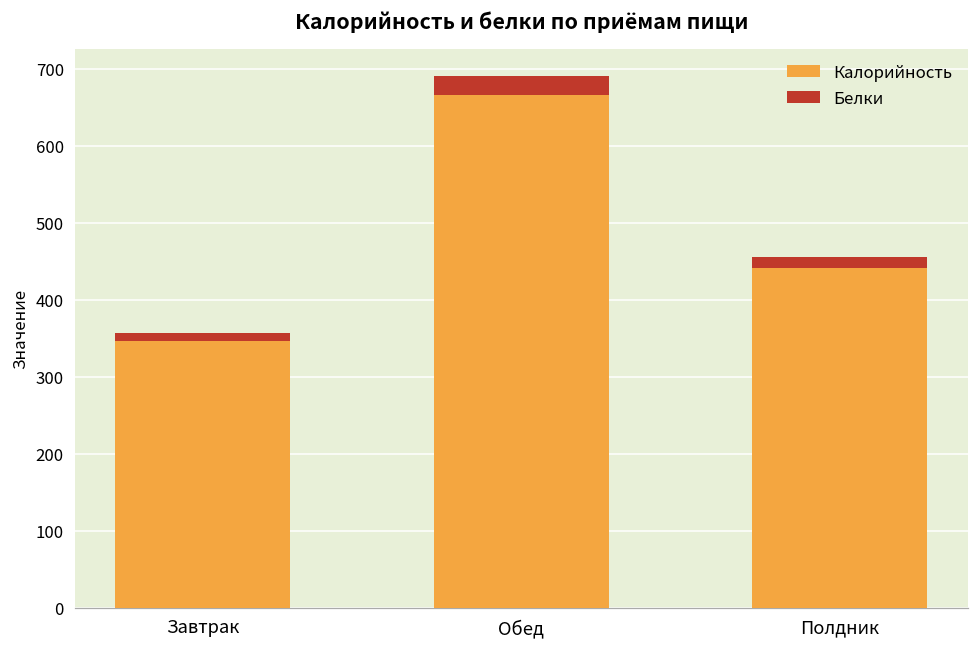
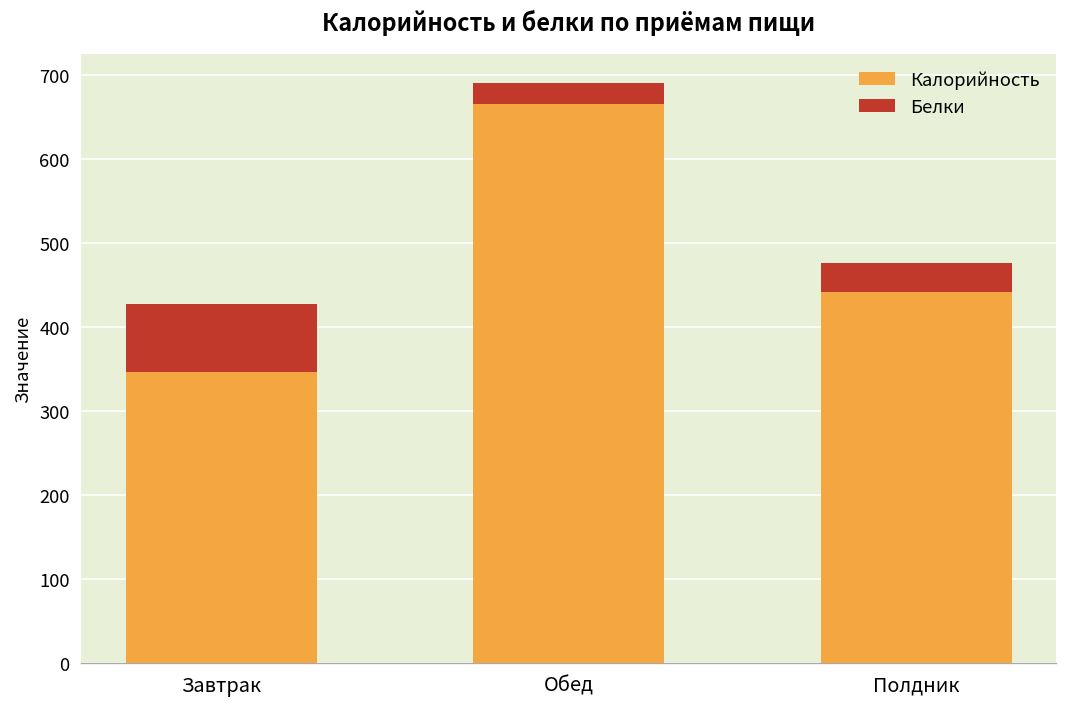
Белки, Завтрак: 10 -> 80
Белки, Полдник: 10 -> 30
